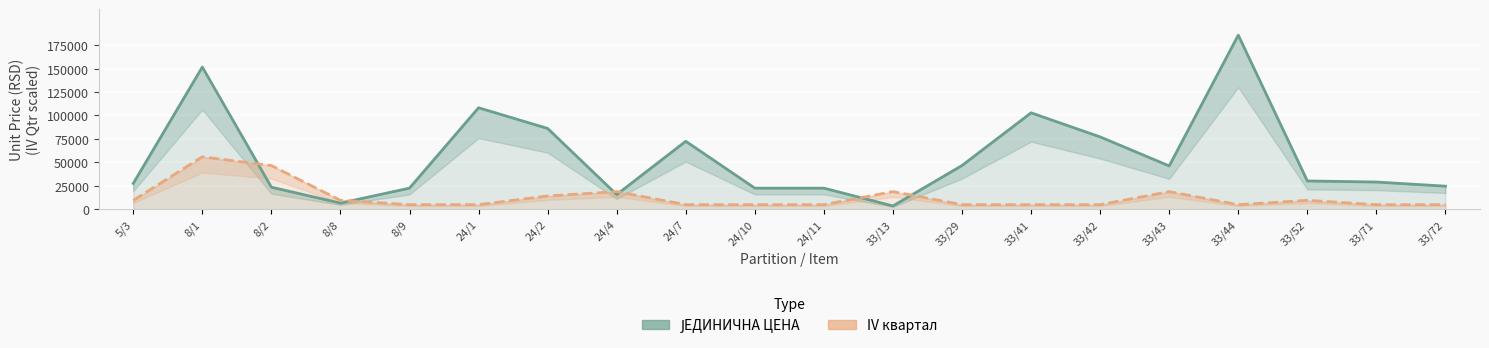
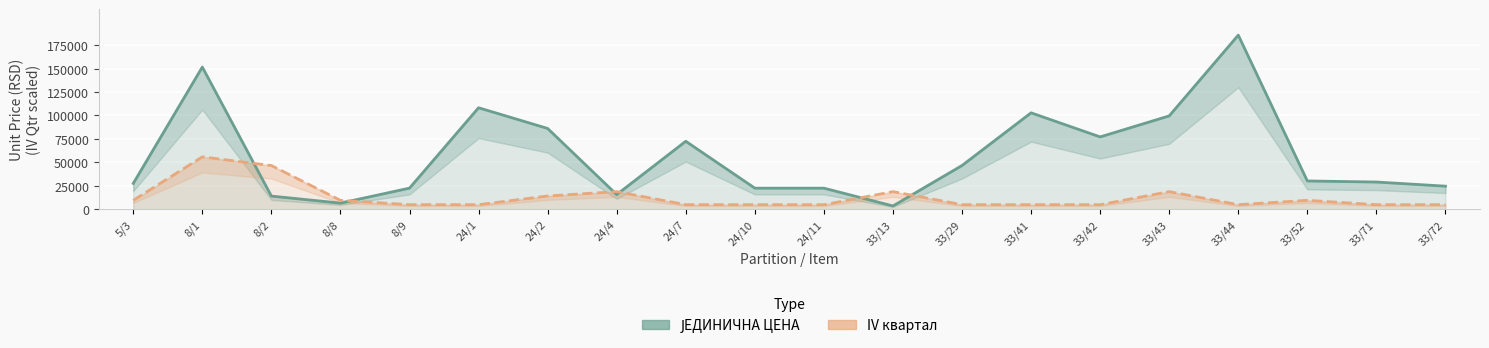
ЈЕДИНИЧНА ЦЕНА, 8/2: 20000 -> 10000
ЈЕДИНИЧНА ЦЕНА, 33/43: 50000 -> 100000
